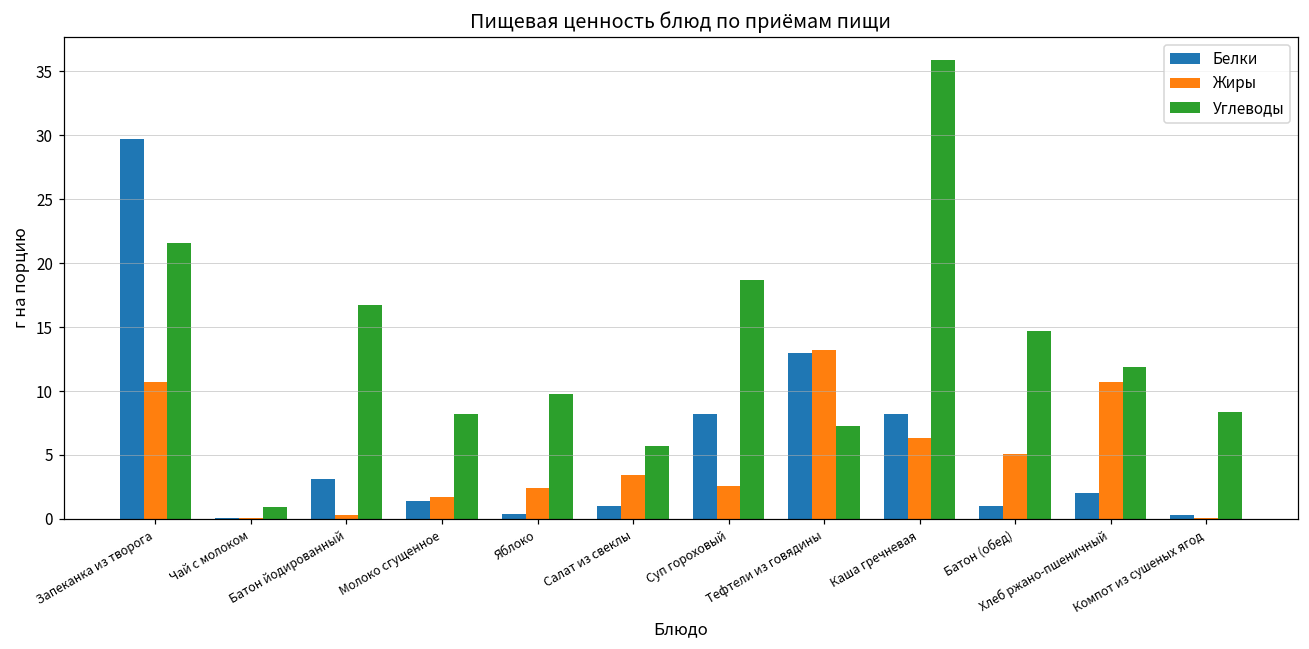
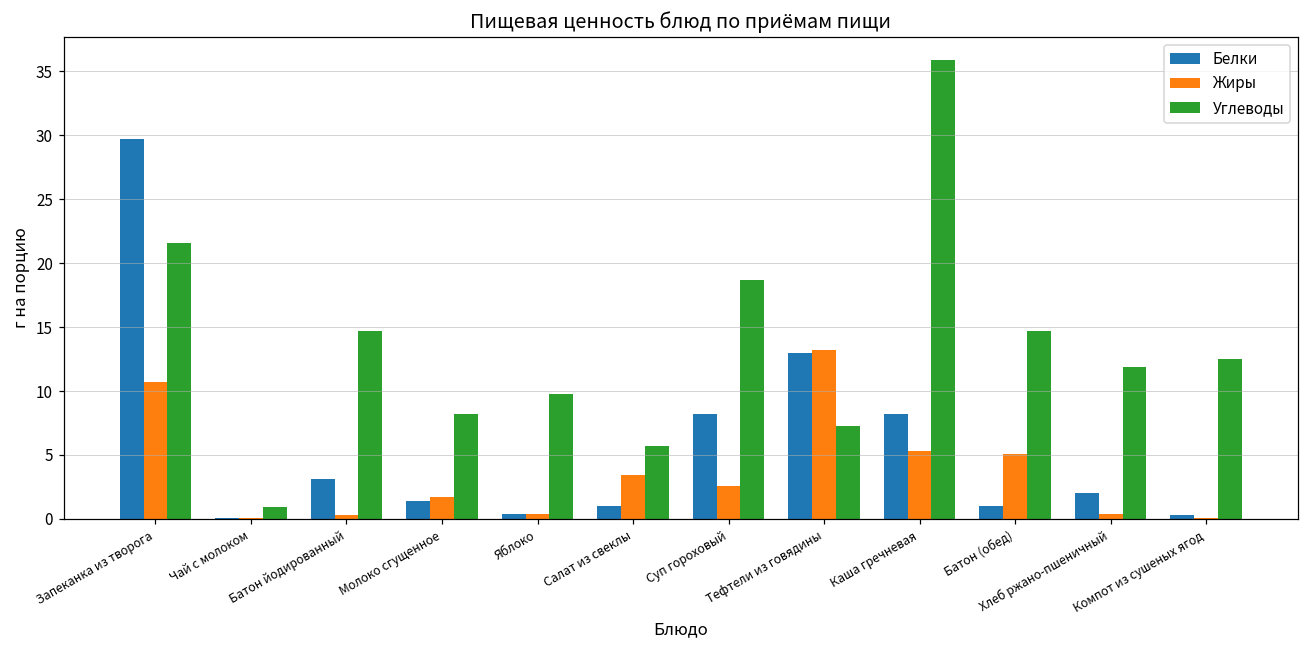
Углеводы, Батон йодированный: 16.7 -> 14.7
Жиры, Яблоко: 2.4 -> 0.4
Жиры, Каша гречневая: 6.3 -> 5.3
Жиры, Хлеб ржано-пшеничный: 10.7 -> 0.4
Углеводы, Компот из сушеных ягод: 8.4 -> 12.5
